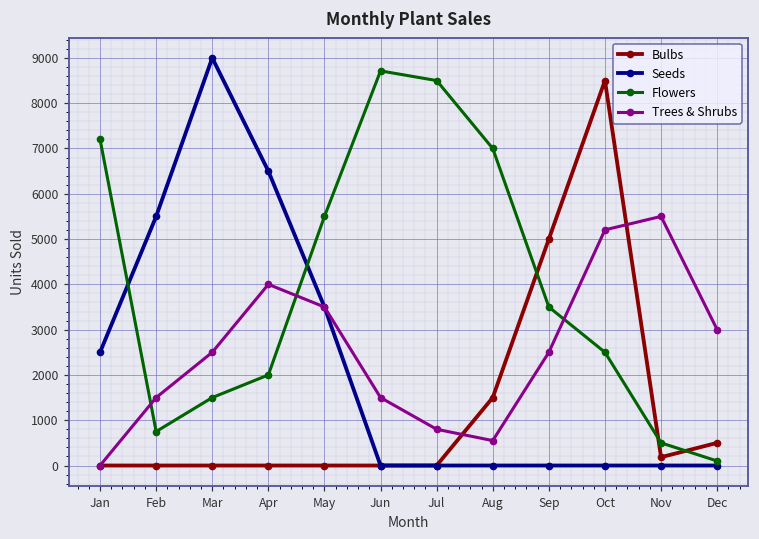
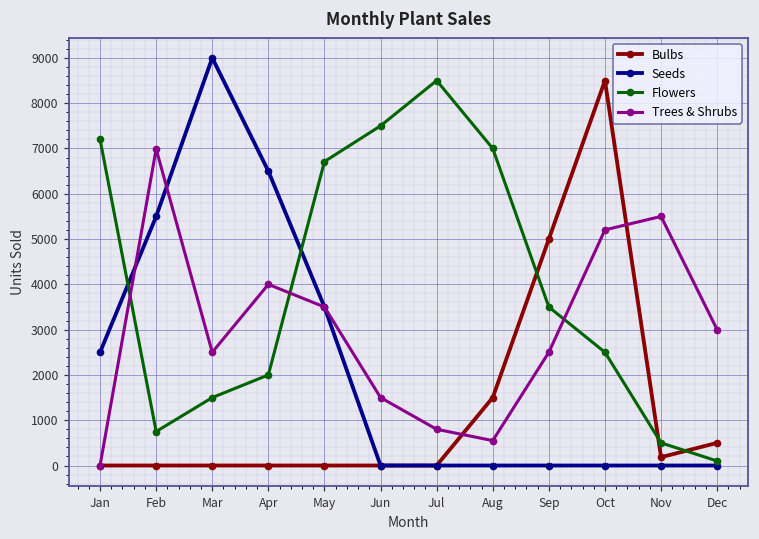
Trees & Shrubs, Feb: 1500 -> 7000
Flowers, May: 5500 -> 6700
Flowers, Jun: 8700 -> 7500
